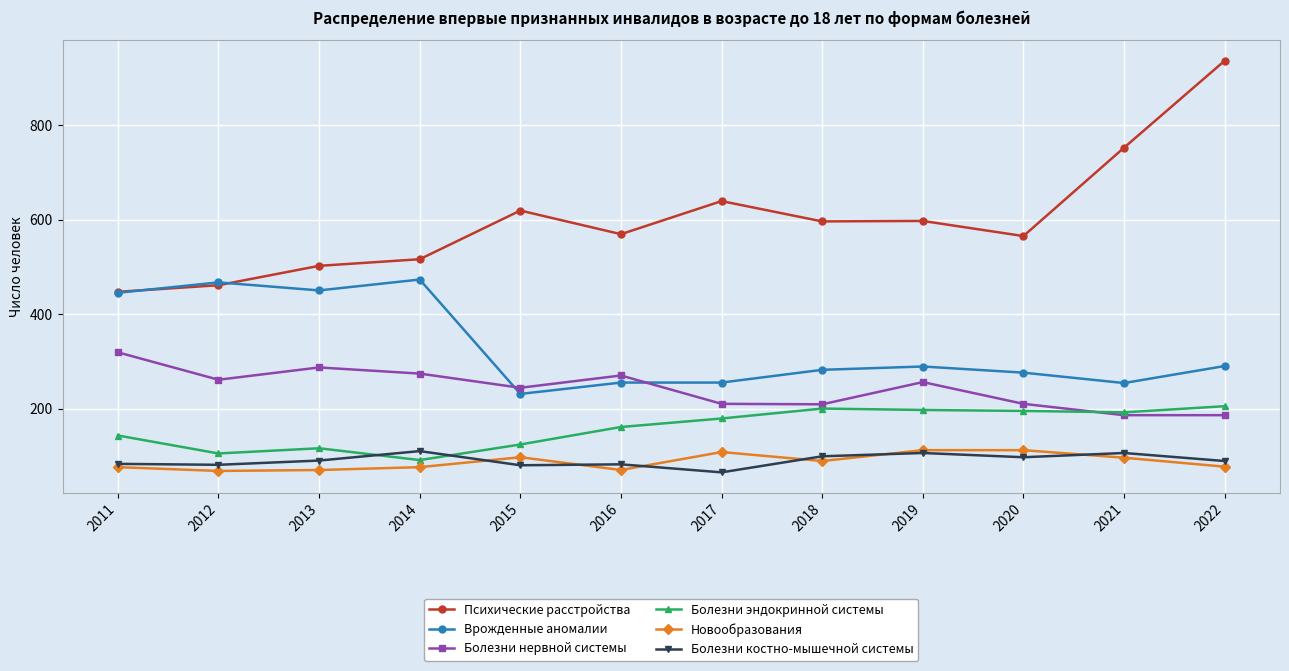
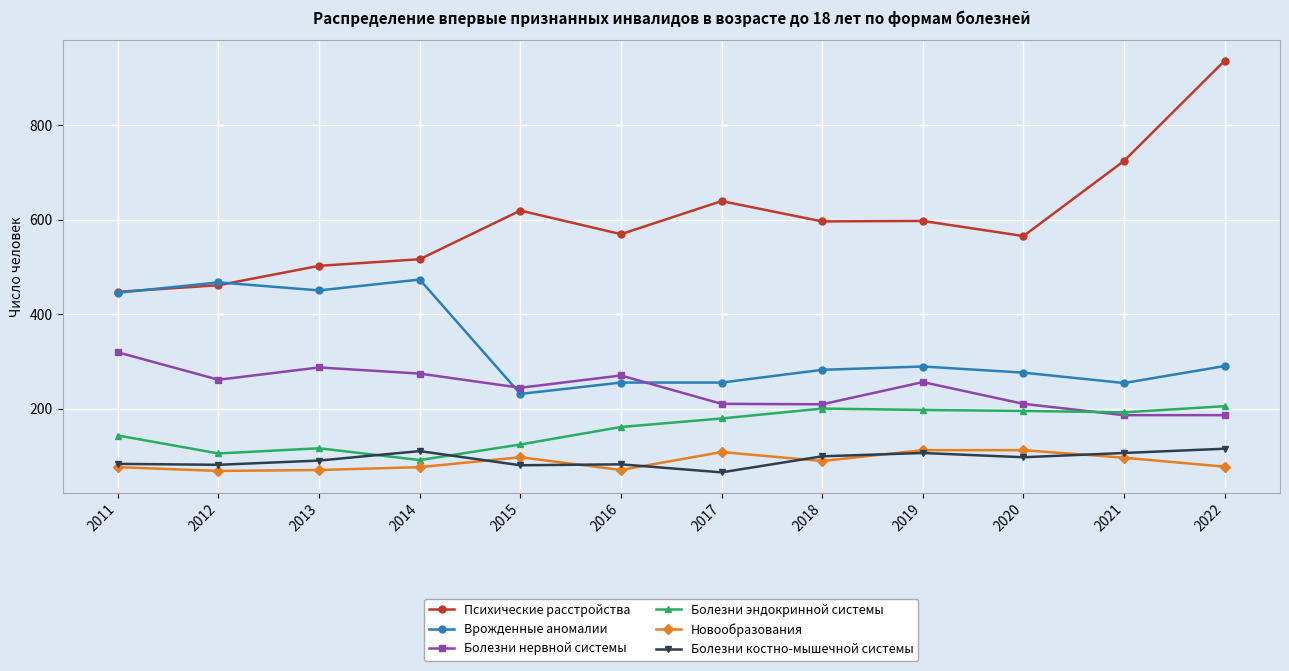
Психические расстройства, 2021: 750 -> 720
Болезни костно-мышечной системы, 2022: 90 -> 120
